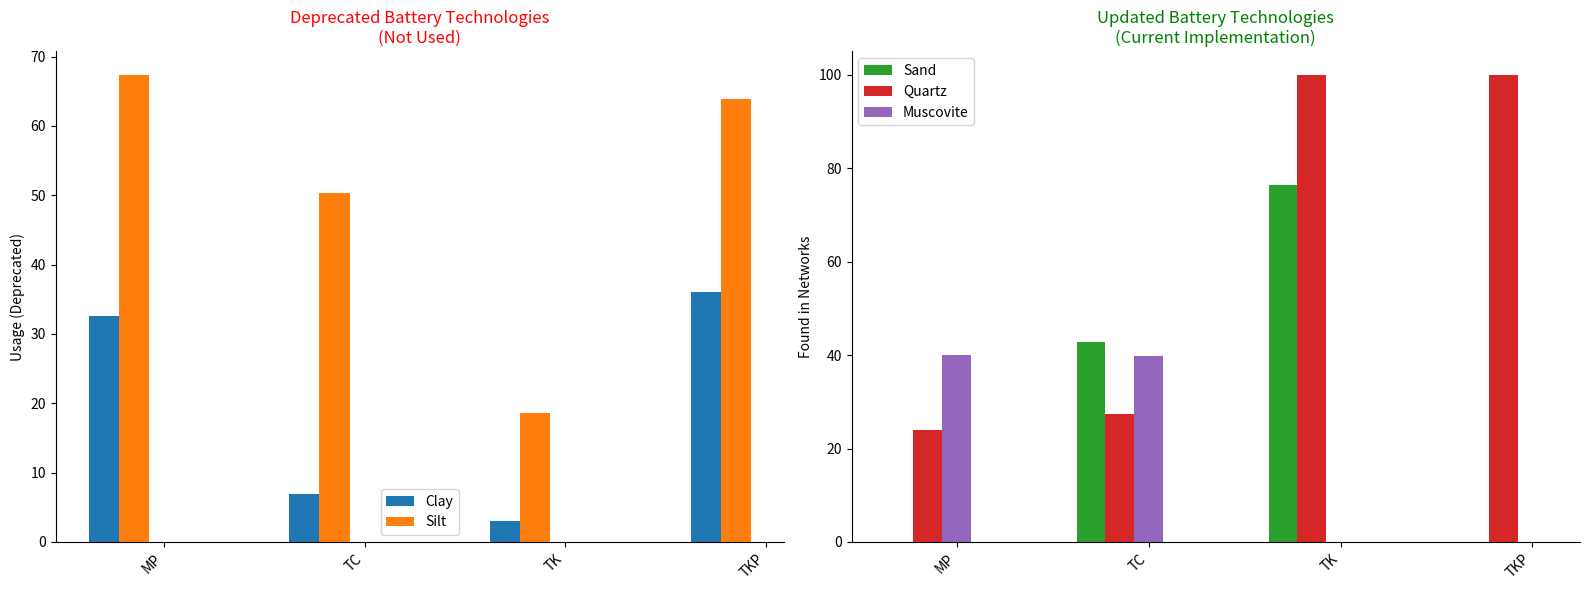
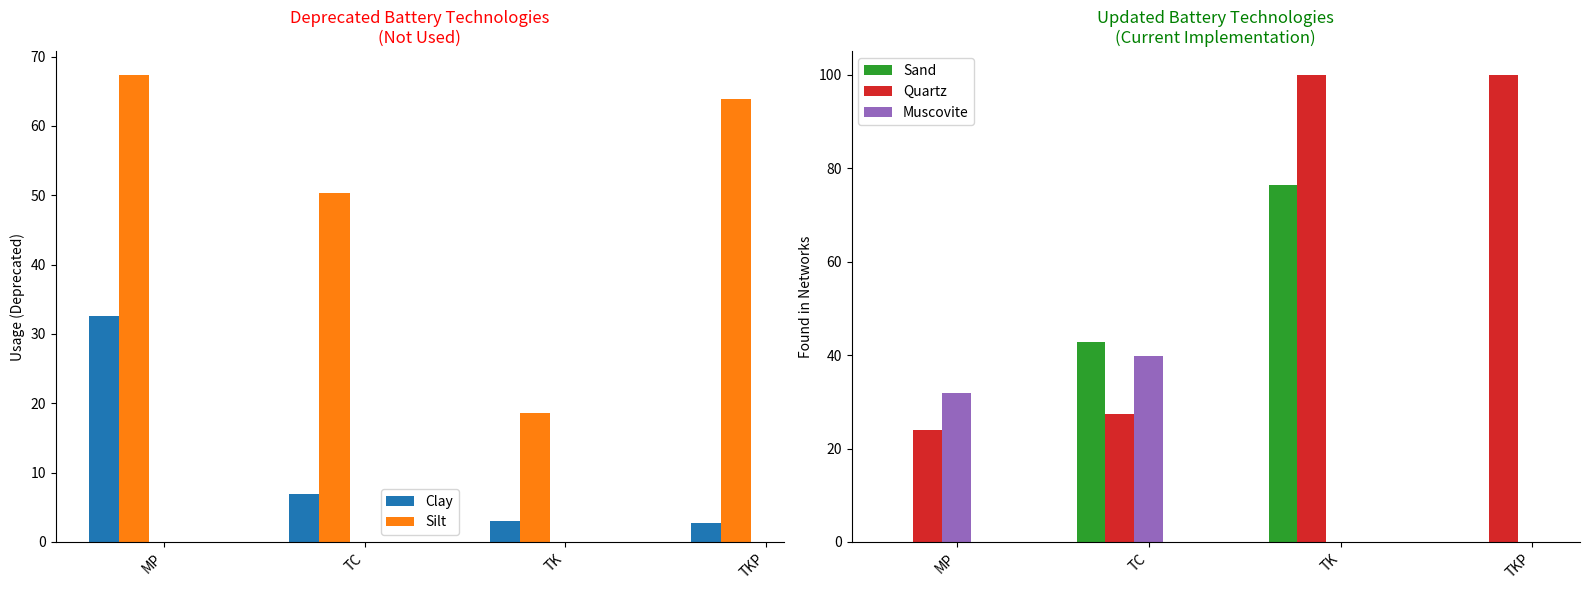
Deprecated Battery Technologies (Not Used), Clay, TKP: 36 -> 3
Updated Battery Technologies (Current Implementation), Muscovite, MP: 40 -> 32
